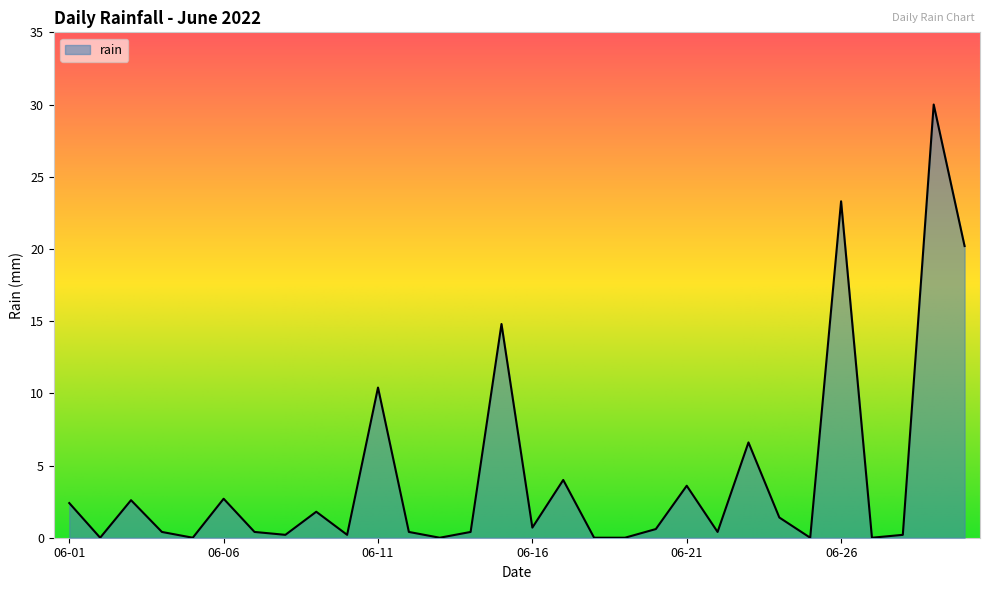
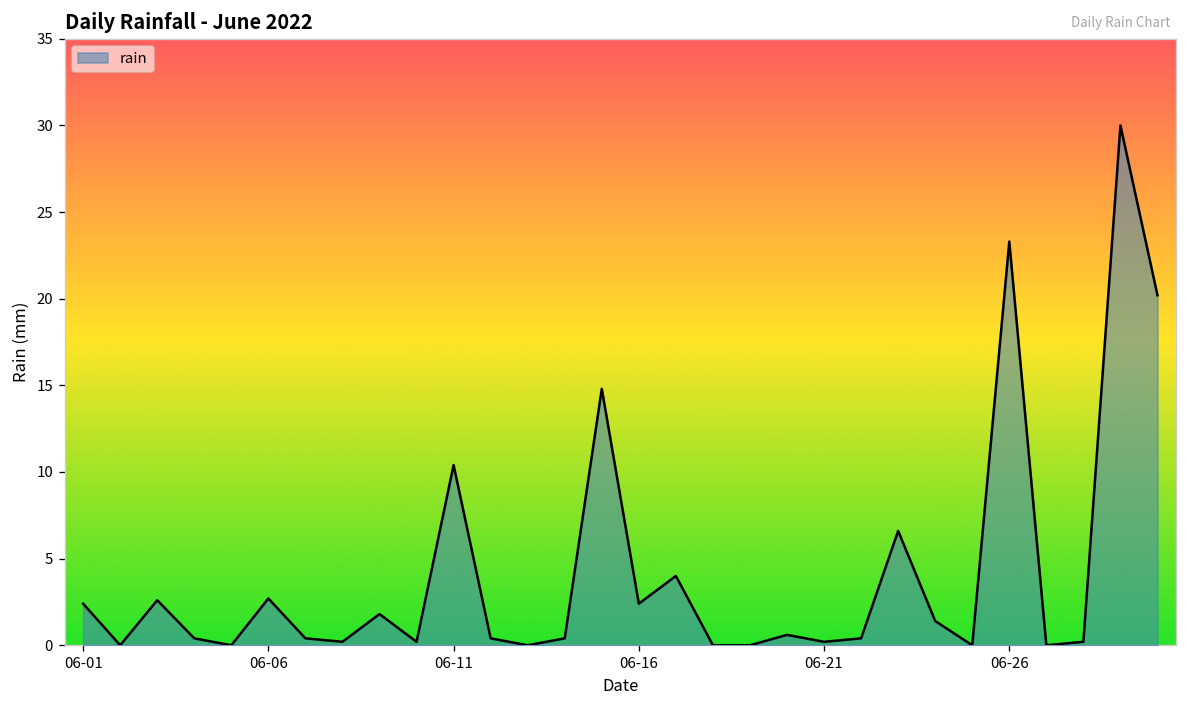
06-16: 0.7 -> 2.4
06-21: 3.6 -> 0.2
